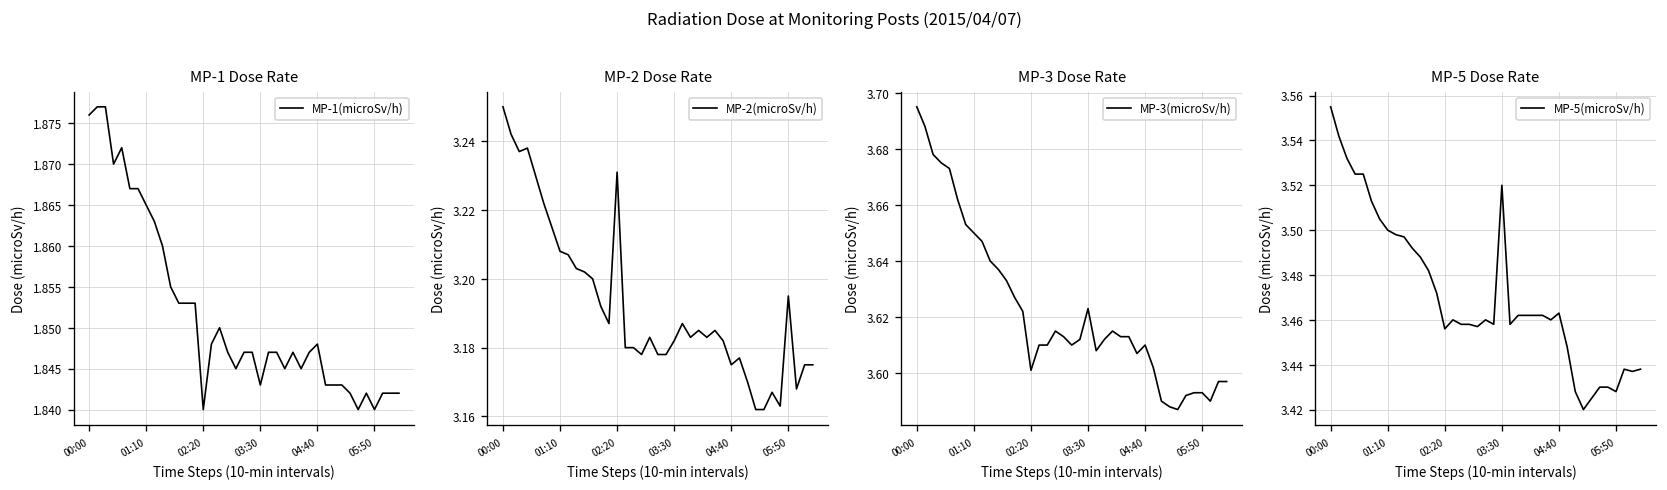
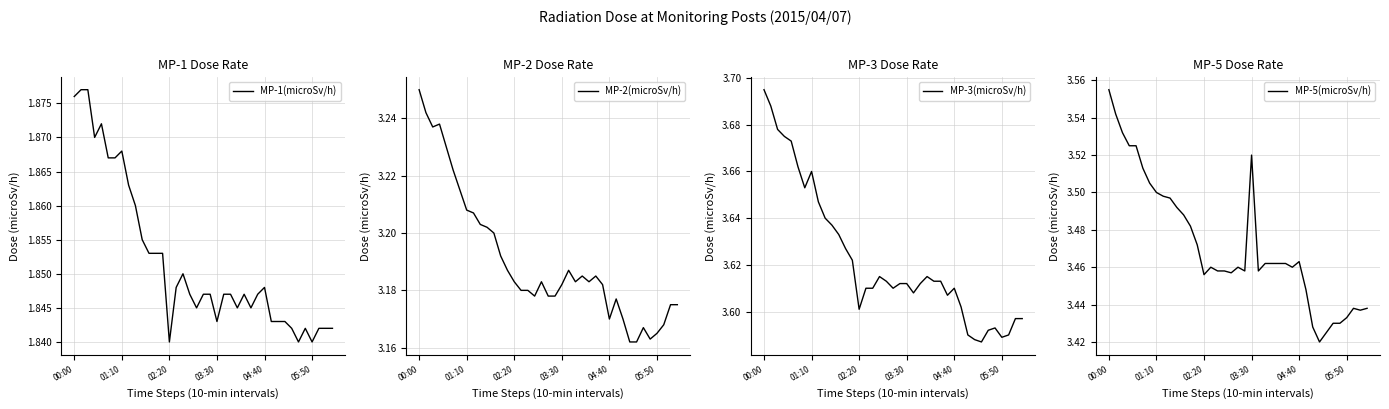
MP-1 Dose Rate, 01:10: 1.865 -> 1.868
MP-2 Dose Rate, 02:20: 3.231 -> 3.183
MP-2 Dose Rate, 04:40: 3.175 -> 3.170
MP-2 Dose Rate, 05:50: 3.195 -> 3.165
MP-3 Dose Rate, 01:10: 3.65 -> 3.66
MP-3 Dose Rate, 03:30: 3.623 -> 3.612
MP-3 Dose Rate, 05:50: 3.593 -> 3.589
MP-5 Dose Rate, 05:50: 3.428 -> 3.433
